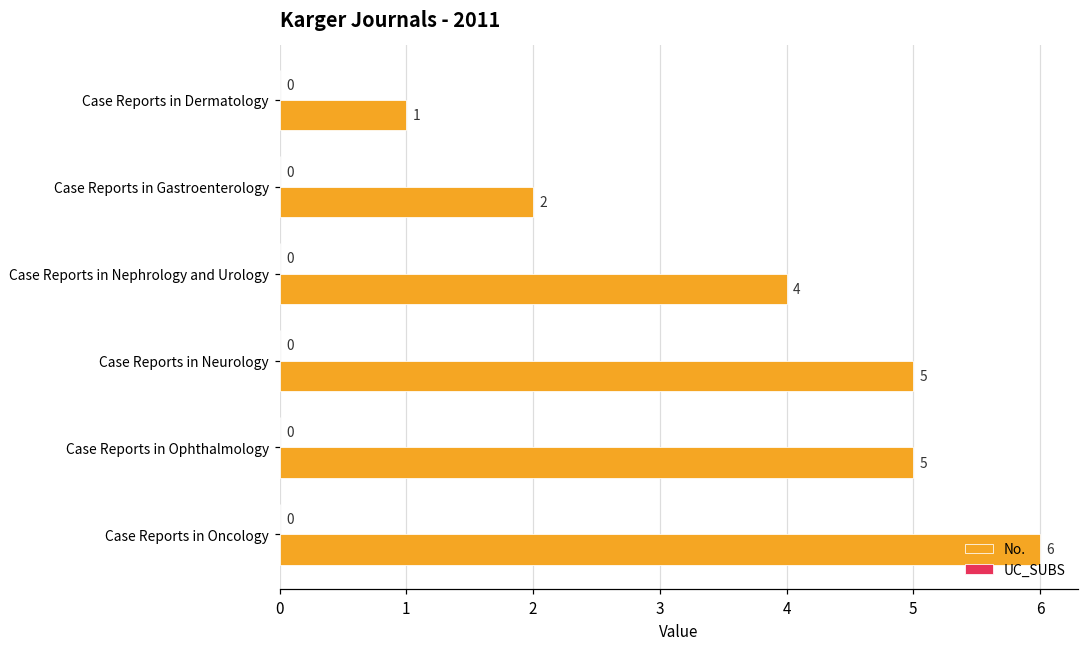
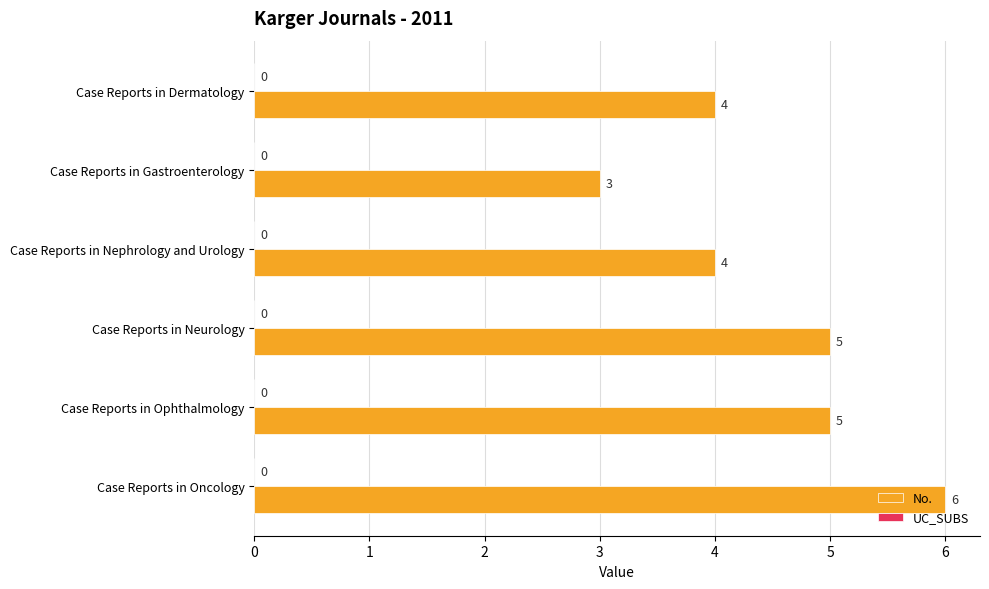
No., Case Reports in Dermatology: 1 -> 4
No., Case Reports in Gastroenterology: 2 -> 3
